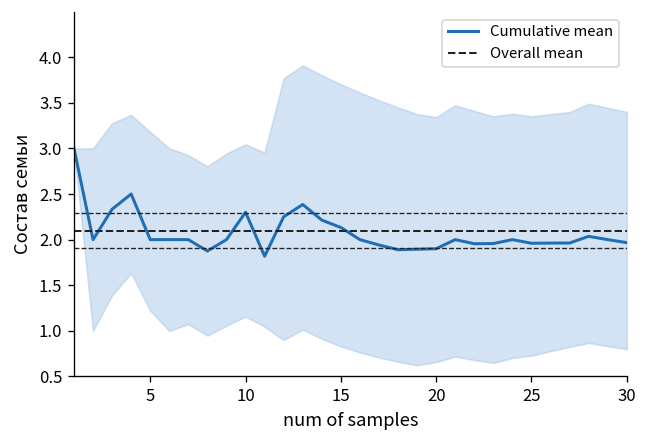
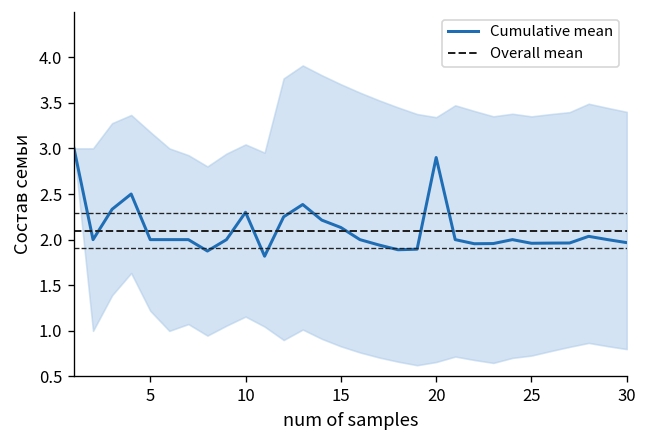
Cumulative mean, 20: 1.9 -> 2.9
